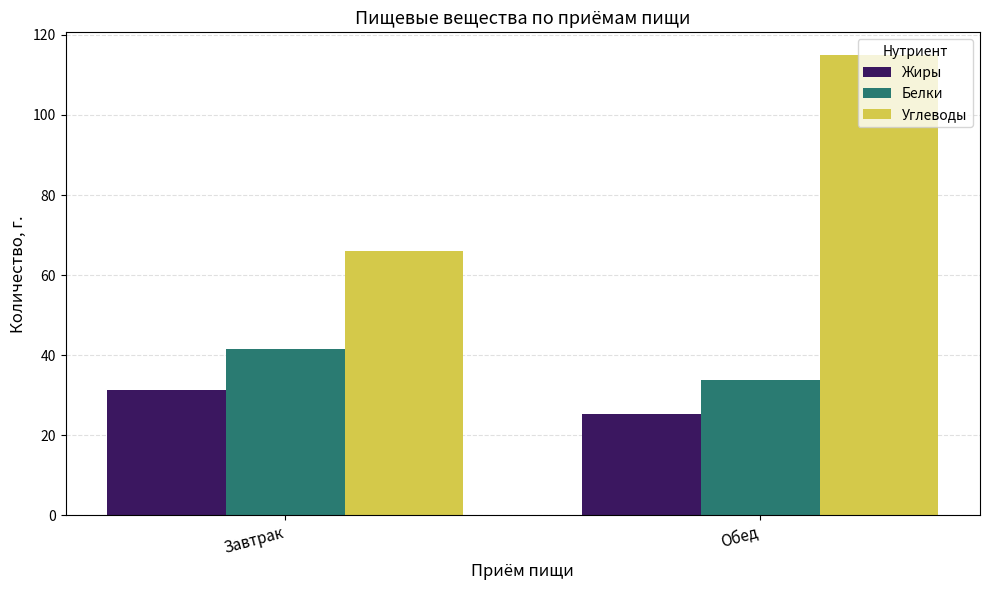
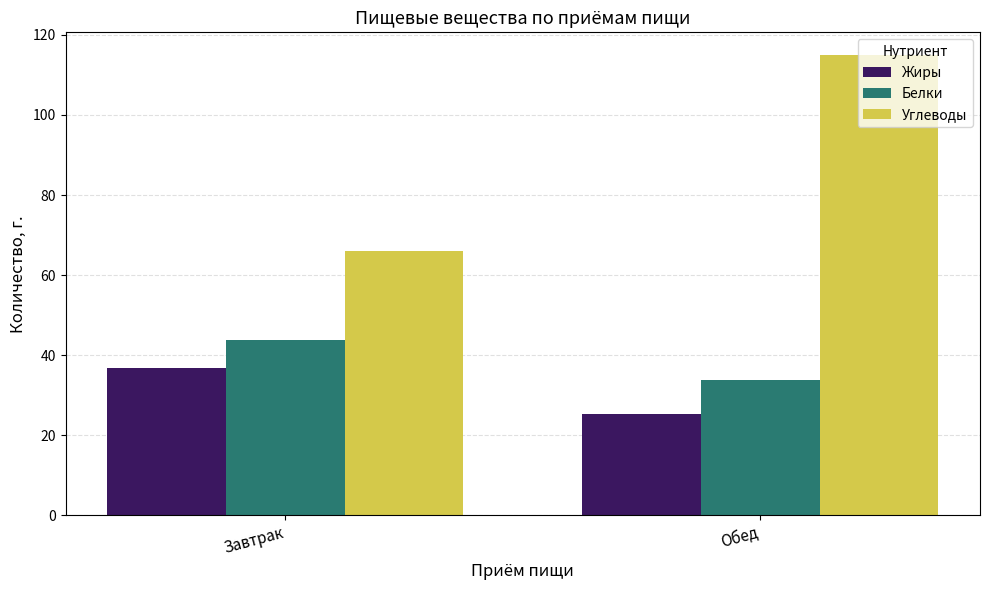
Жиры, Завтрак: 31 -> 37
Белки, Завтрак: 42 -> 44
